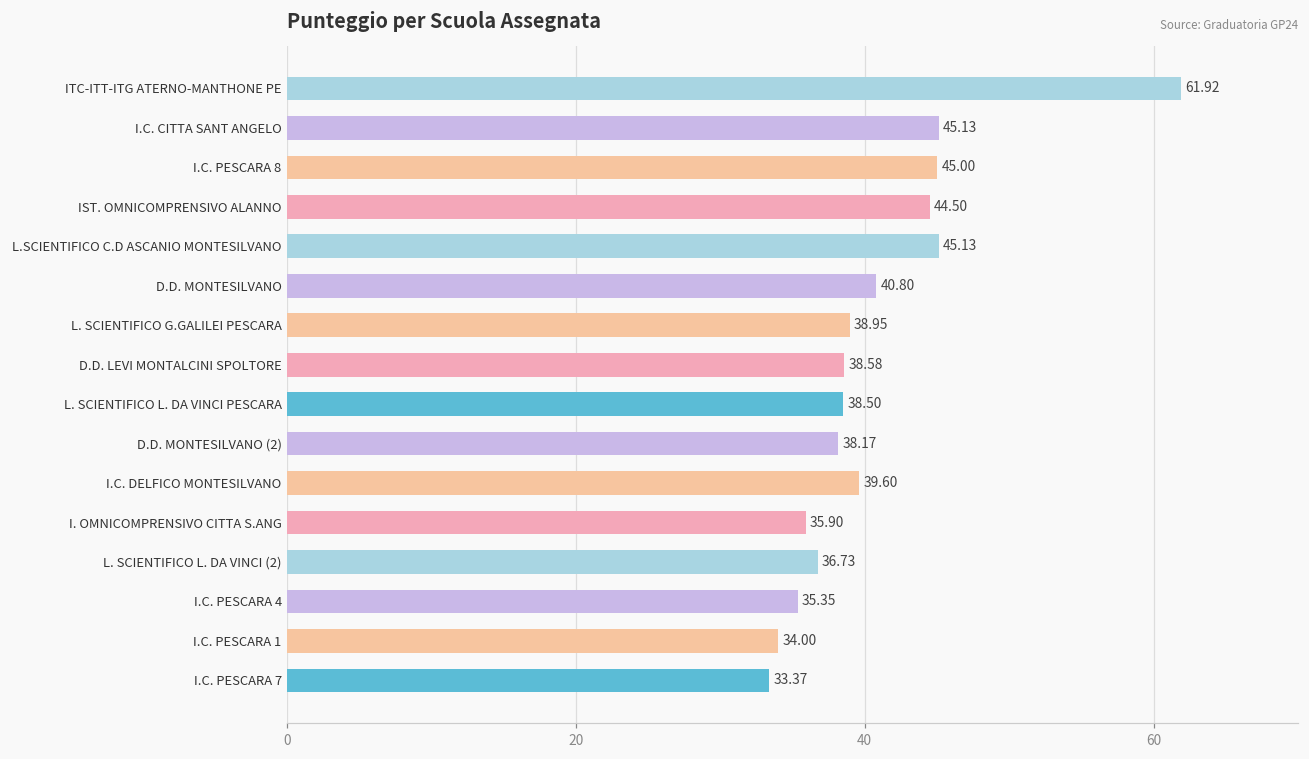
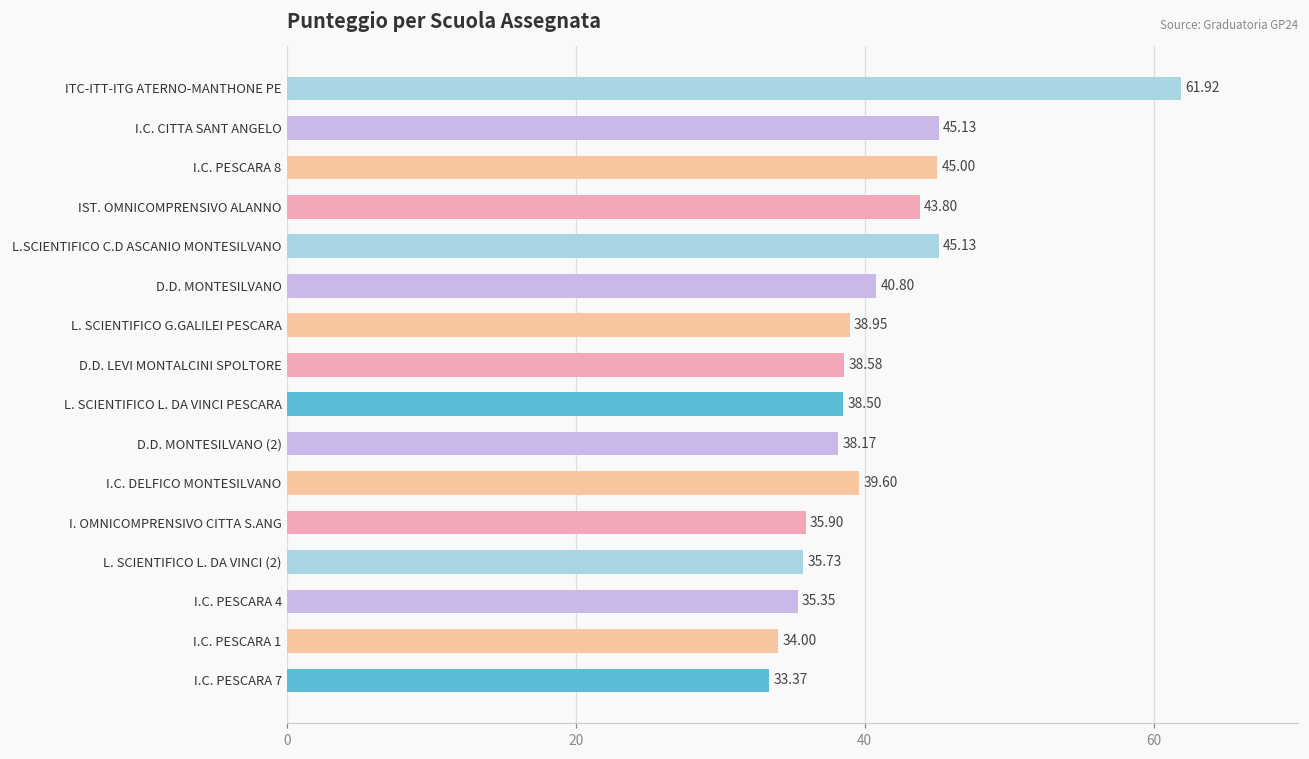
IST. OMNICOMPRENSIVO ALANNO: 44.50 -> 43.80
L. SCIENTIFICO L. DA VINCI (2): 36.73 -> 35.73
